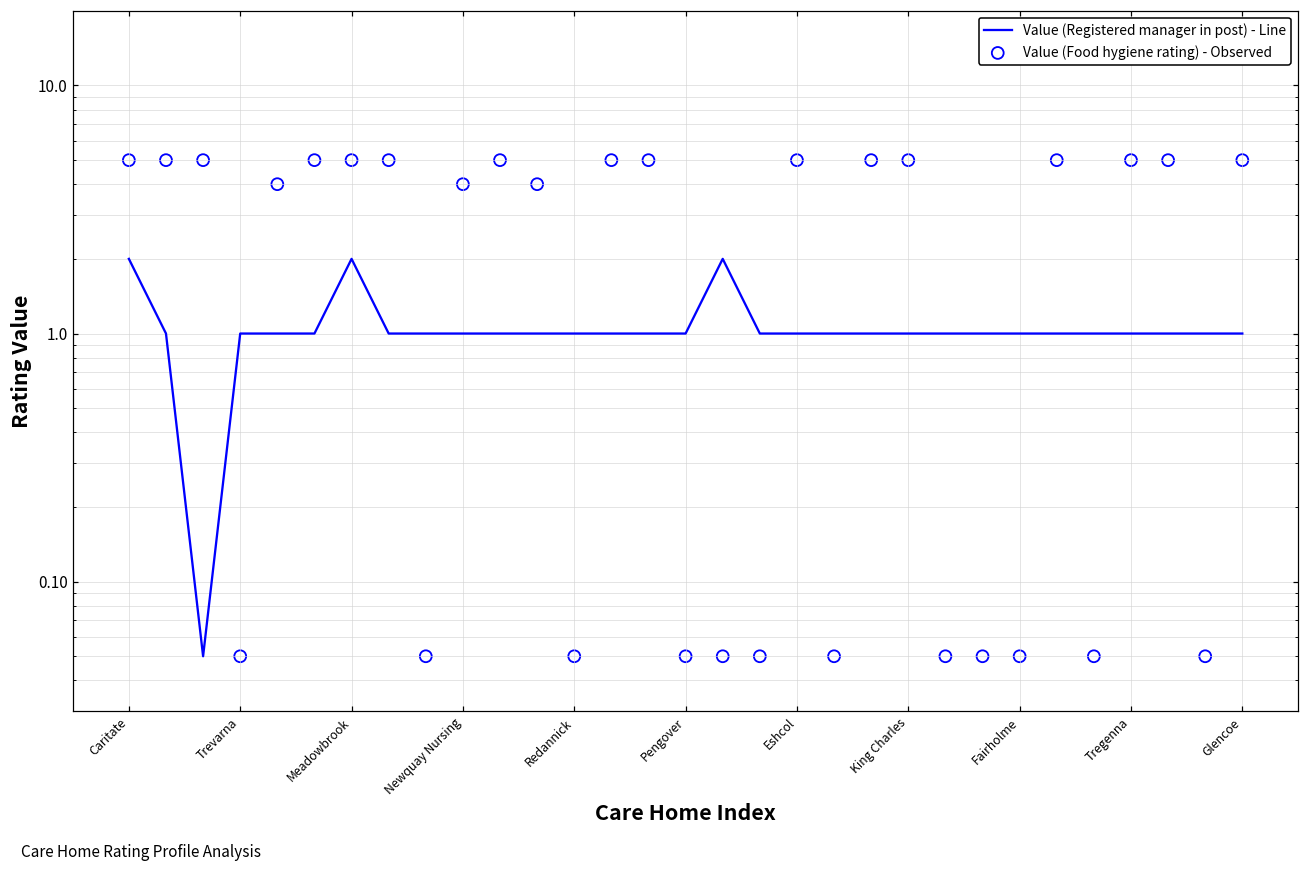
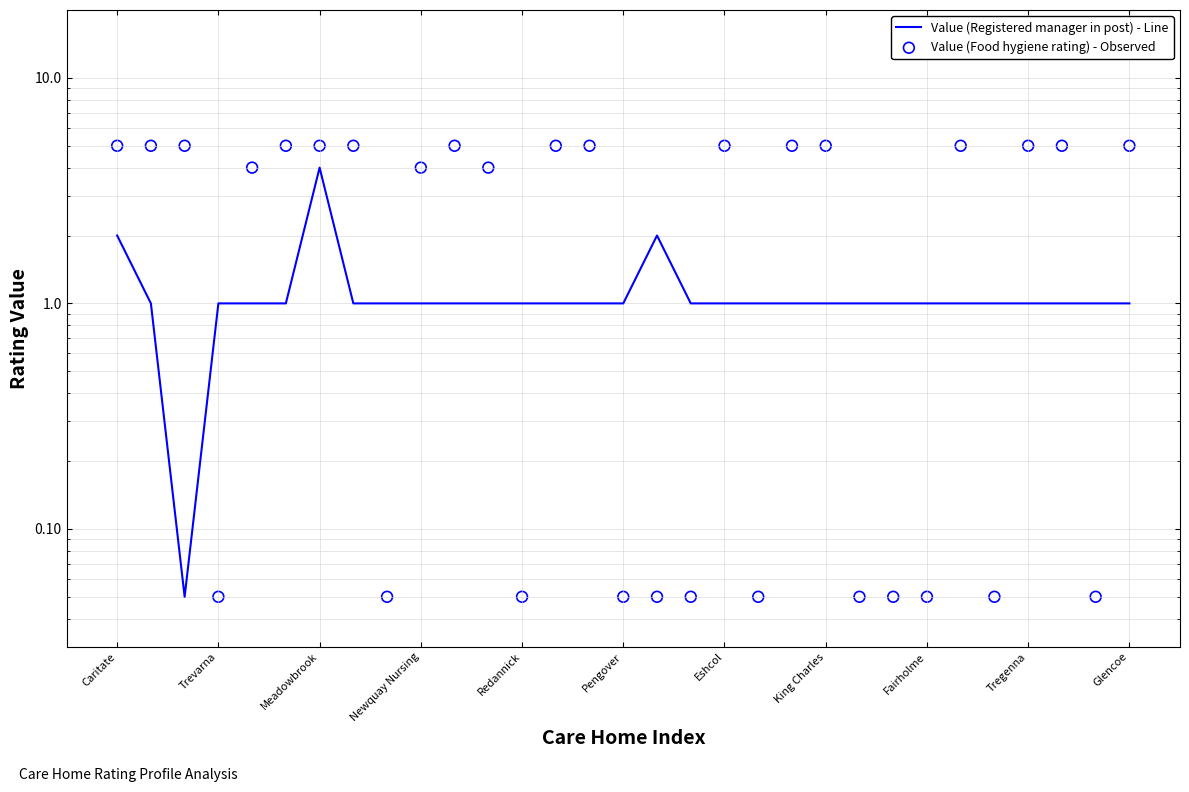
Value (Registered manager in post) - Line, Meadowbrook: 2 -> 4
